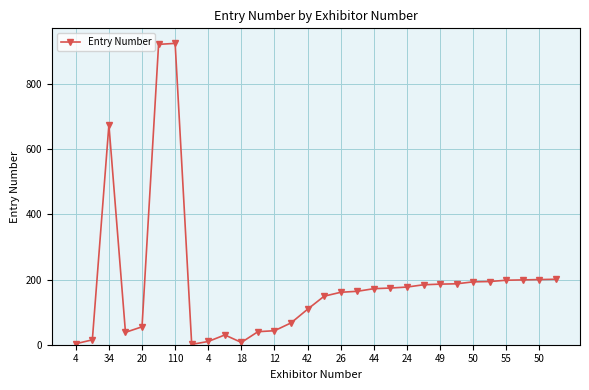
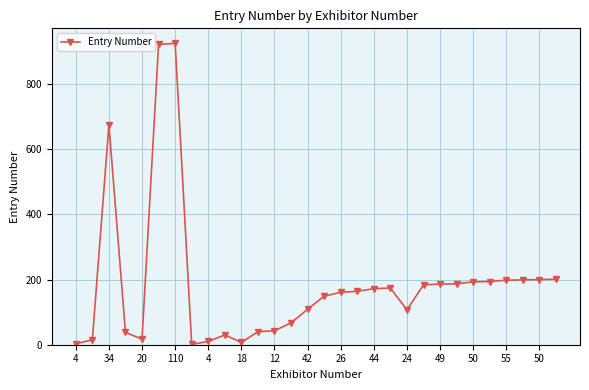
20: 60 -> 20
24: 180 -> 110
